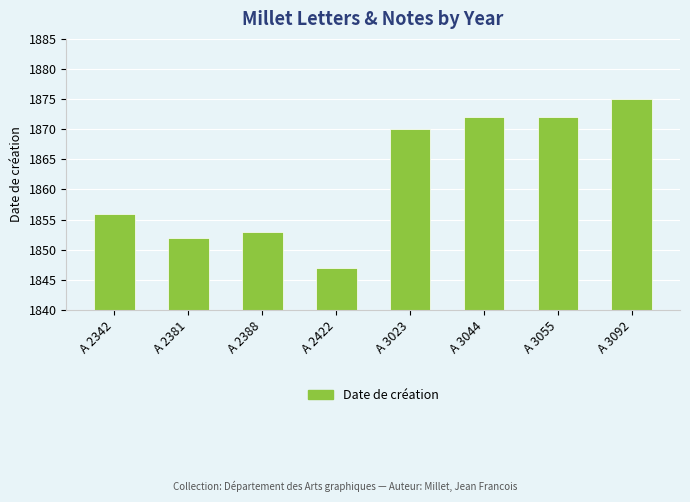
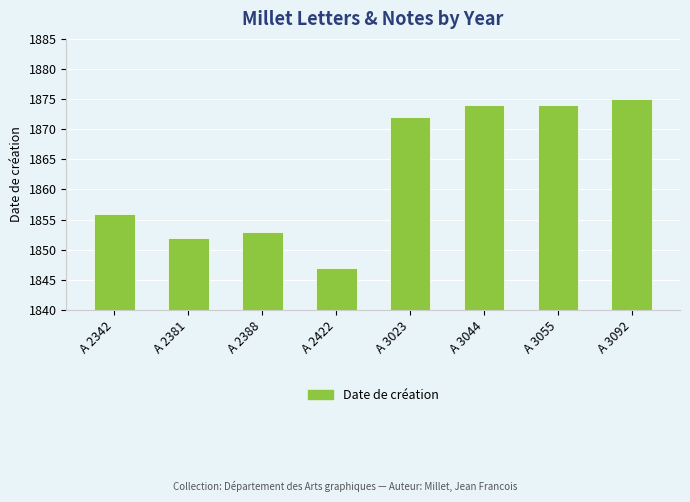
A 3023: 1870 -> 1872
A 3044: 1872 -> 1874
A 3055: 1872 -> 1874
